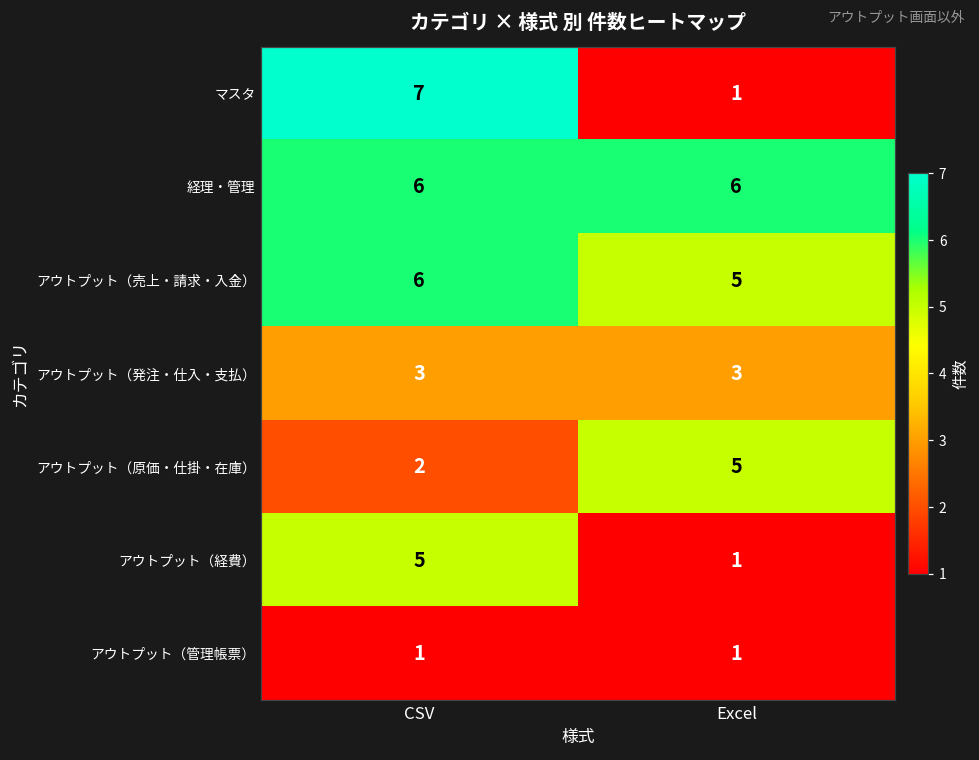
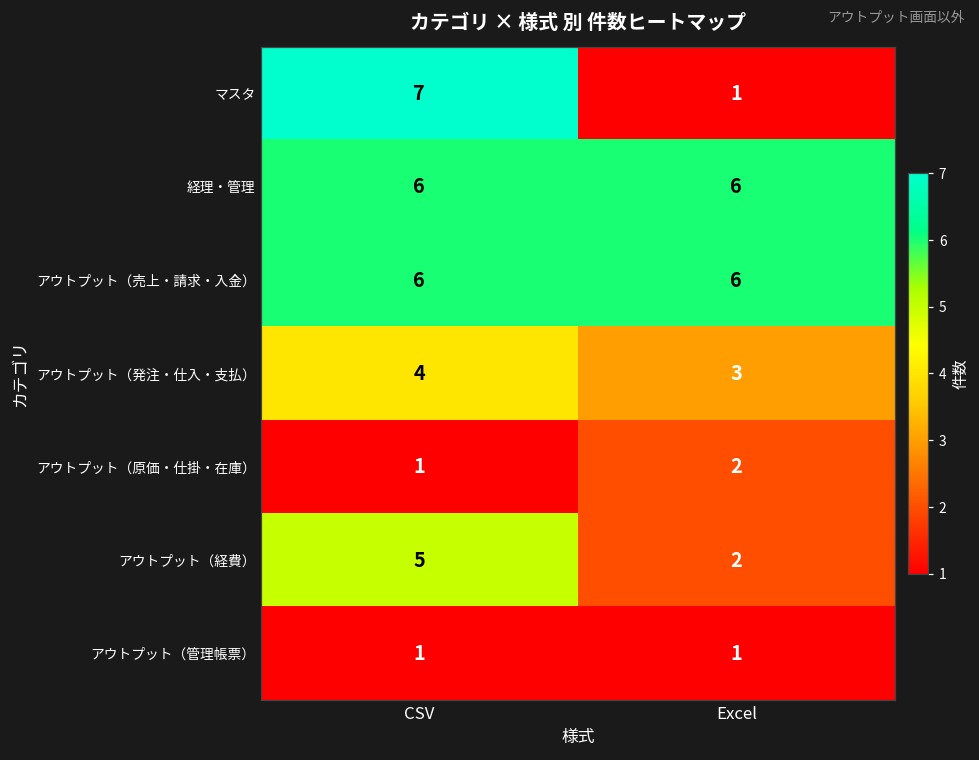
アウトプット（売上・請求・入金）, Excel: 5 -> 6
アウトプット（発注・仕入・支払）, CSV: 3 -> 4
アウトプット（原価・仕掛・在庫）, CSV: 2 -> 1
アウトプット（原価・仕掛・在庫）, Excel: 5 -> 2
アウトプット（経費）, Excel: 1 -> 2
